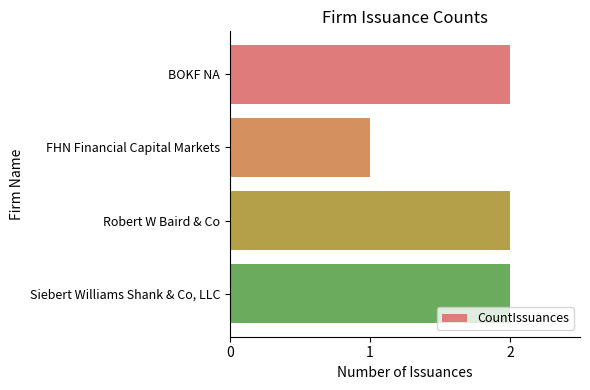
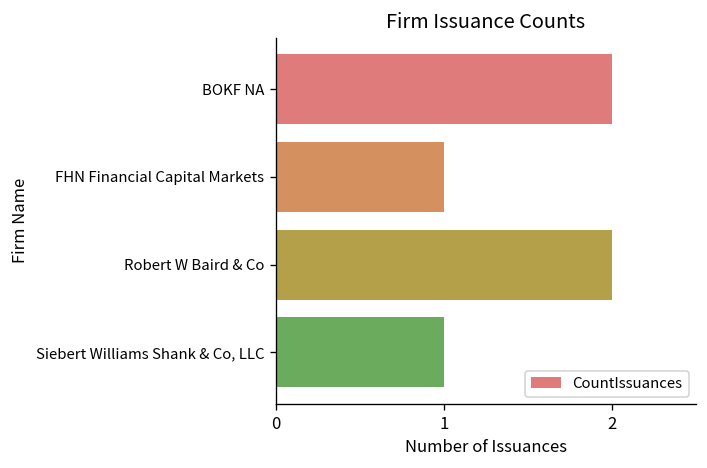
Siebert Williams Shank & Co, LLC: 2 -> 1
